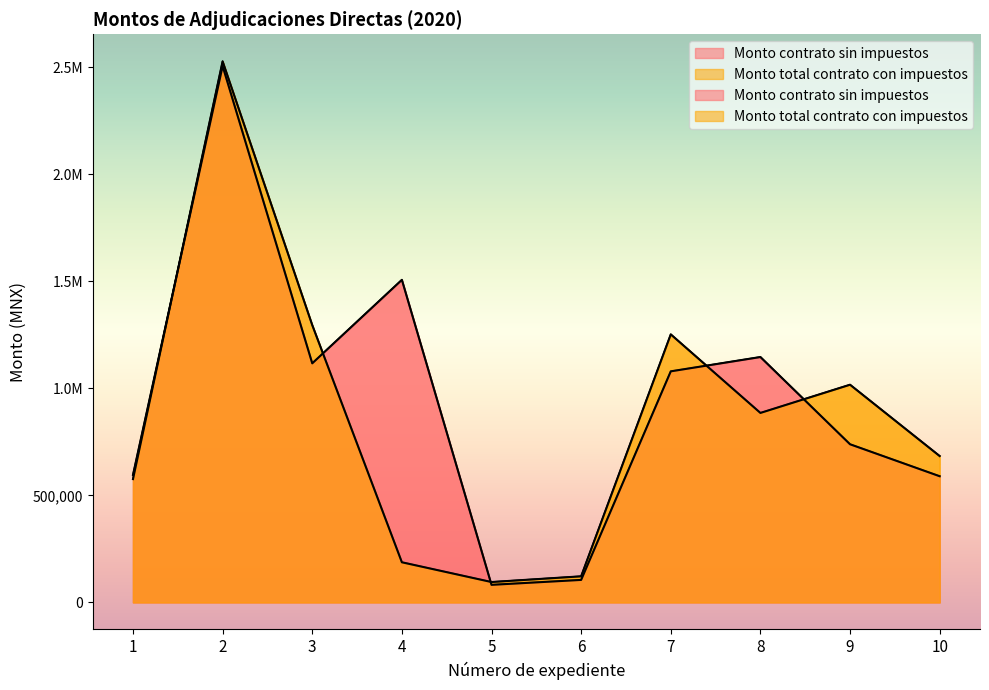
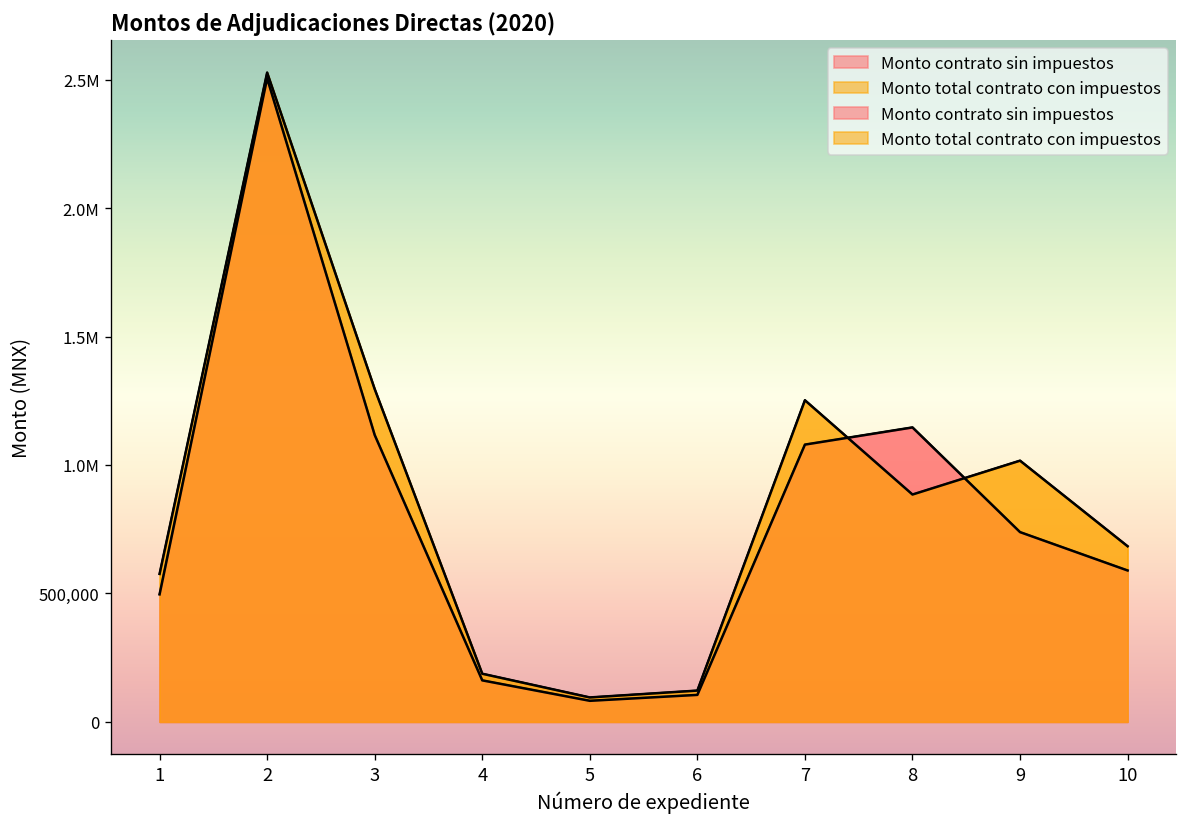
Monto contrato sin impuestos, 1: 600,000 -> 500,000
Monto contrato sin impuestos, 4: 1,510,000 -> 160,000
